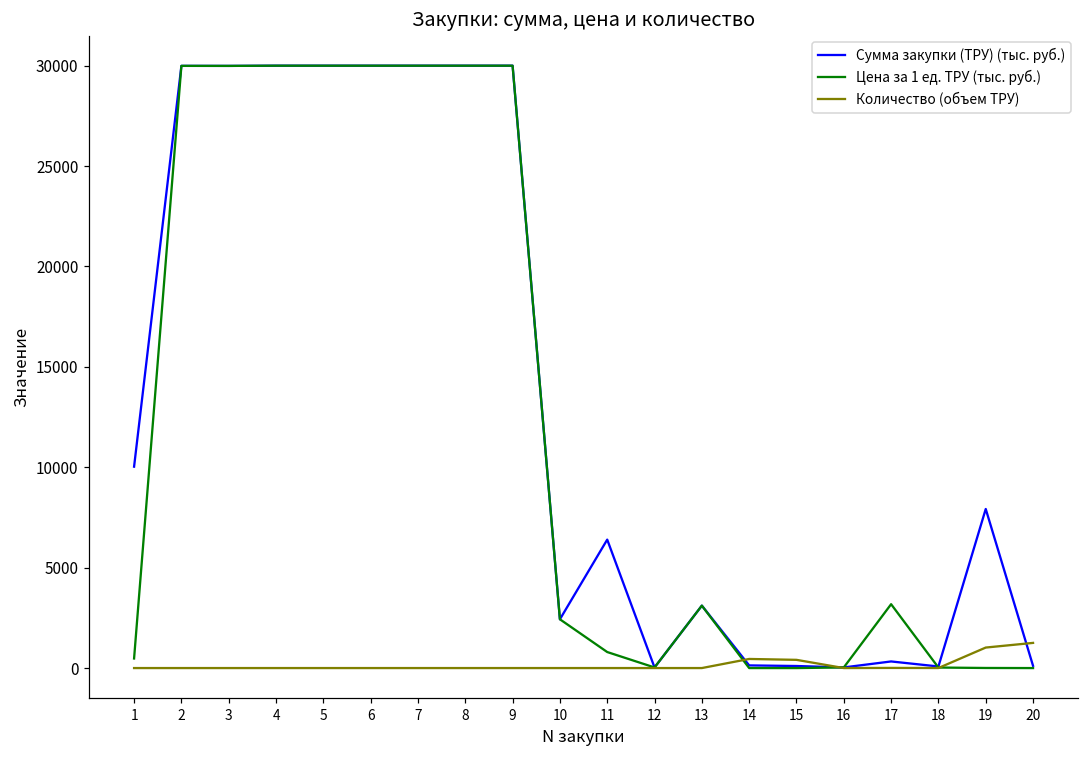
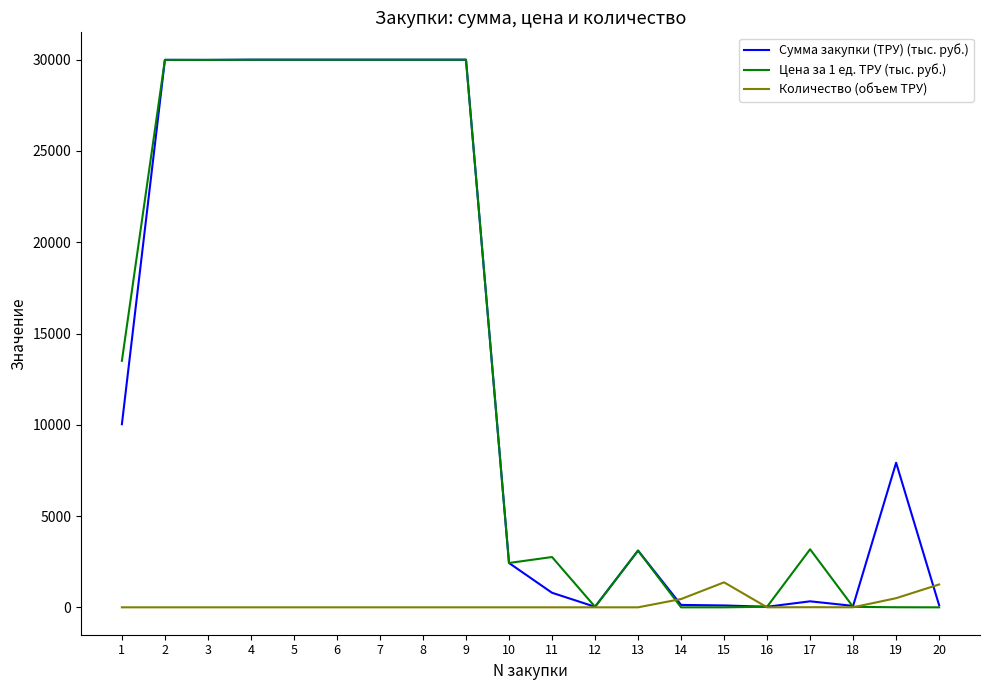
Цена за 1 ед. ТРУ (тыс. руб.), 1: 500 -> 13500
Сумма закупки (ТРУ) (тыс. руб.), 11: 6400 -> 800
Цена за 1 ед. ТРУ (тыс. руб.), 11: 800 -> 2800
Количество (объем ТРУ), 15: 400 -> 1400
Количество (объем ТРУ), 19: 1000 -> 500
